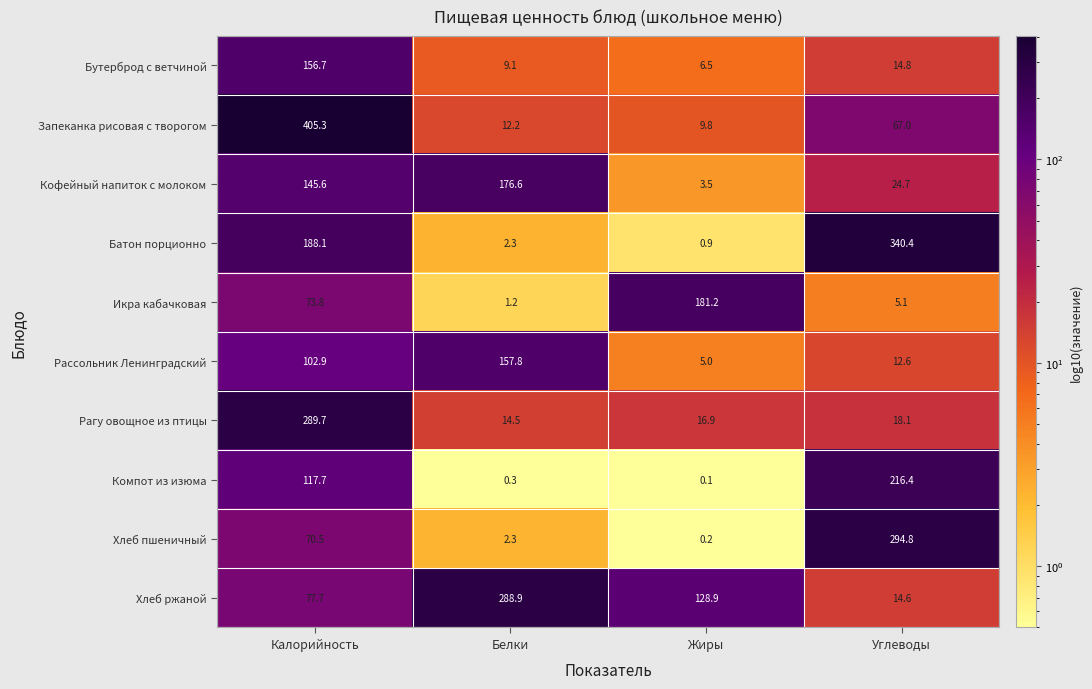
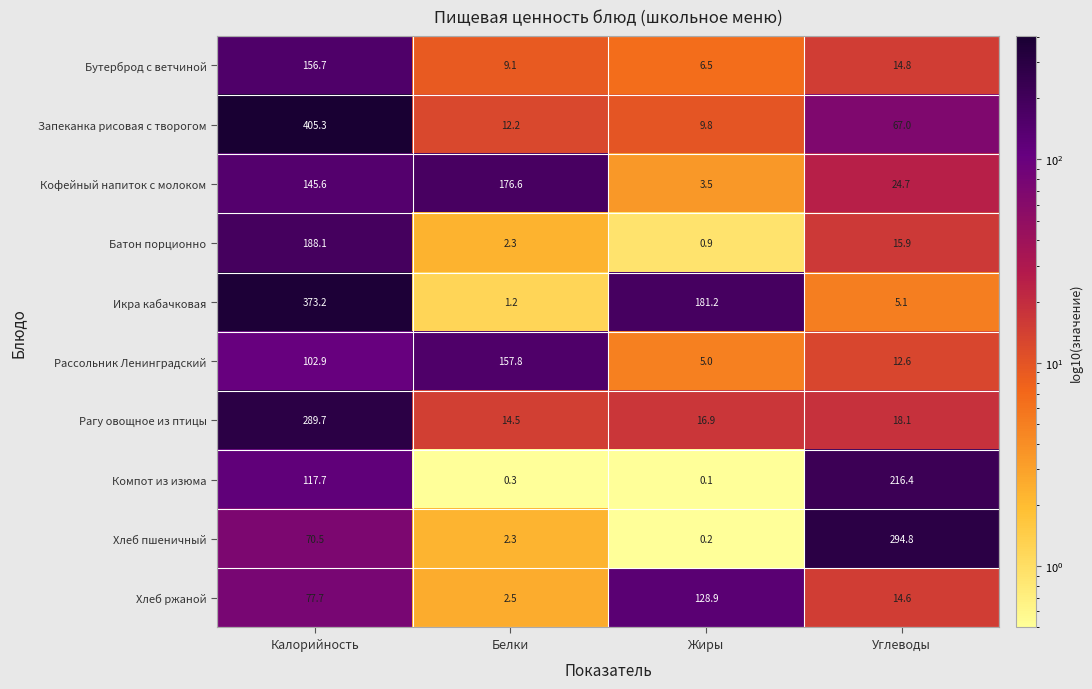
Батон порционно, Углеводы: 340.4 -> 15.9
Икра кабачковая, Калорийность: 73.8 -> 373.2
Хлеб ржаной, Белки: 288.9 -> 2.5
